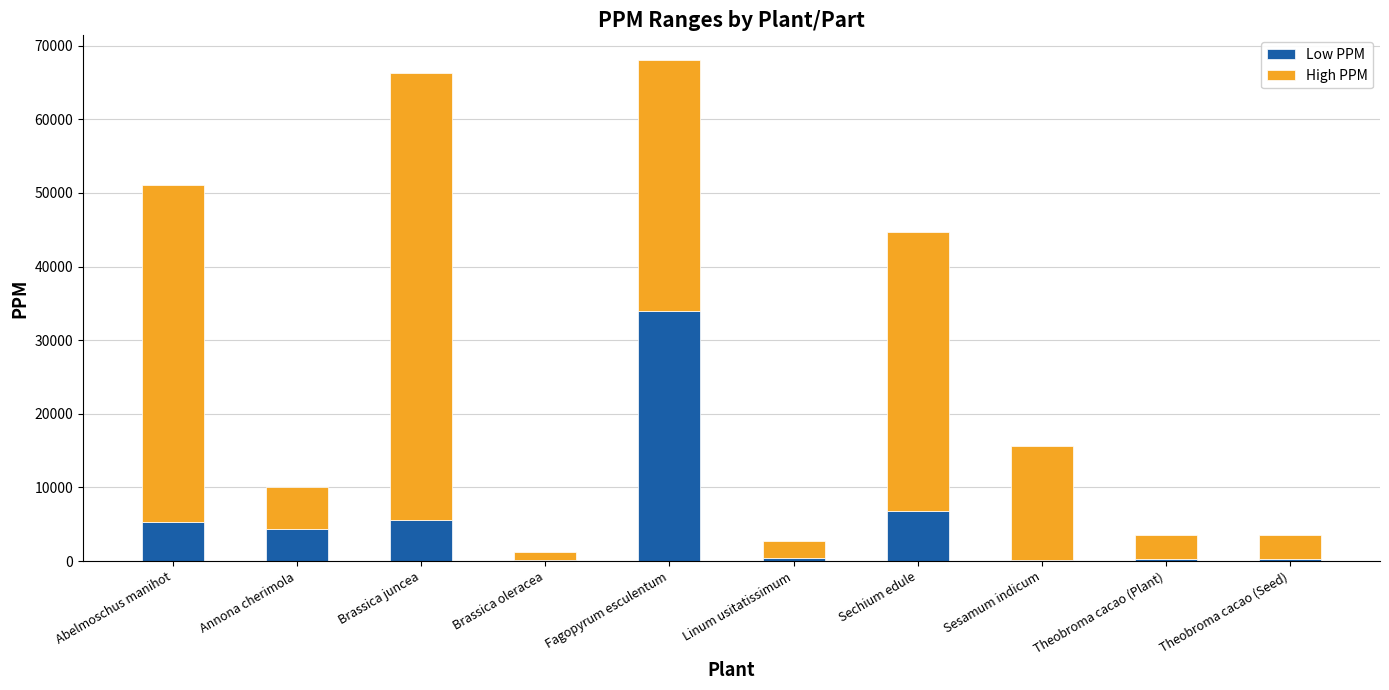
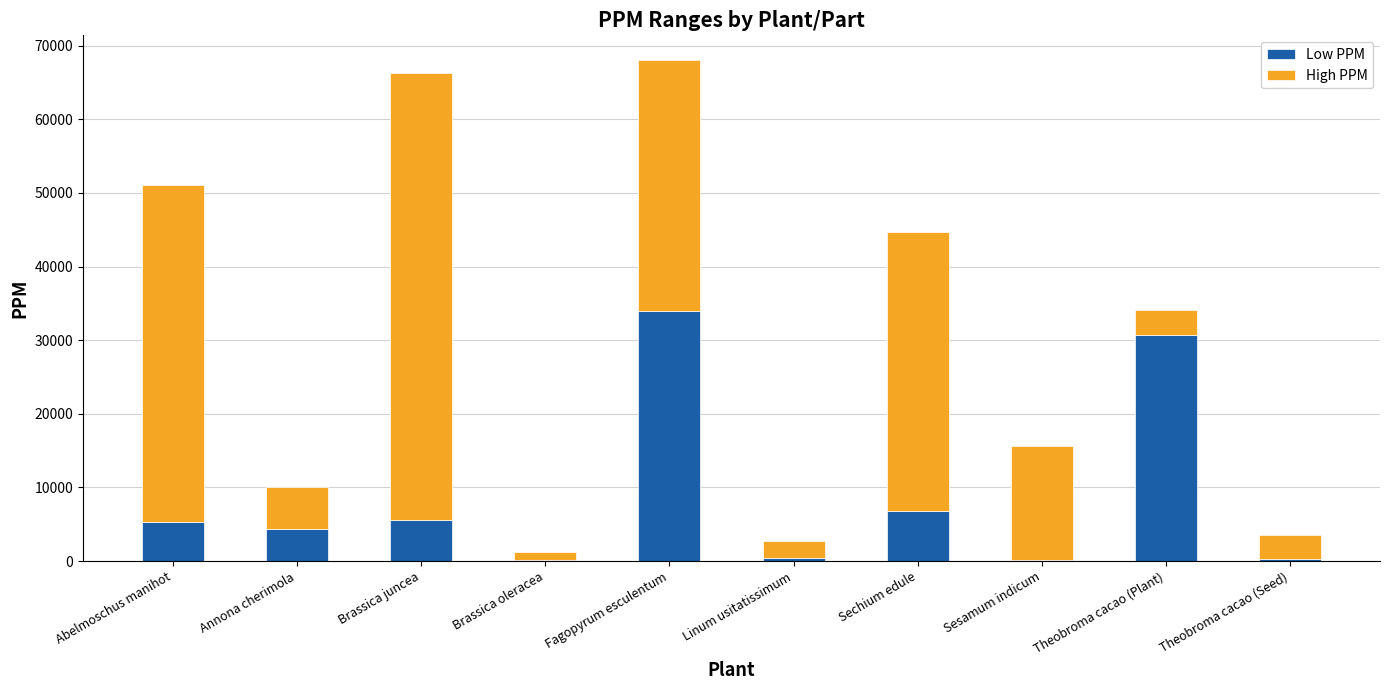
Low PPM, Theobroma cacao (Plant): 0 -> 31000
